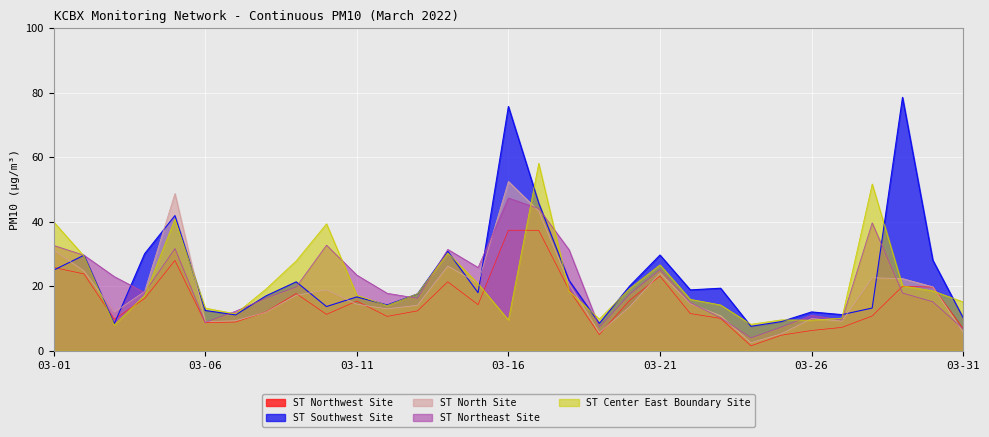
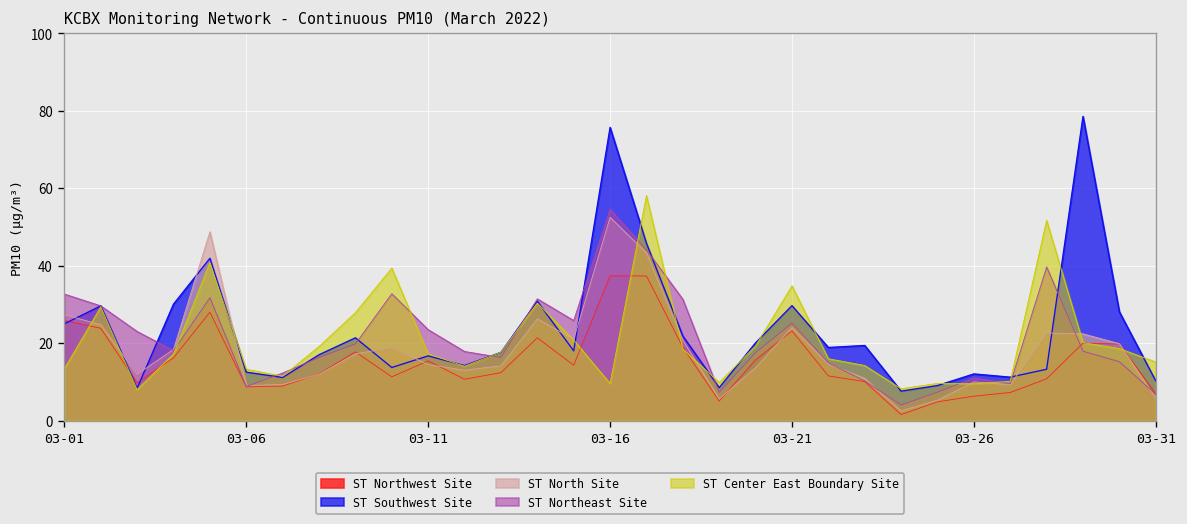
ST North Site, 03-01: 31 -> 27
ST Center East Boundary Site, 03-01: 40 -> 13
ST Northeast Site, 03-16: 47 -> 55
ST Center East Boundary Site, 03-21: 27 -> 35
